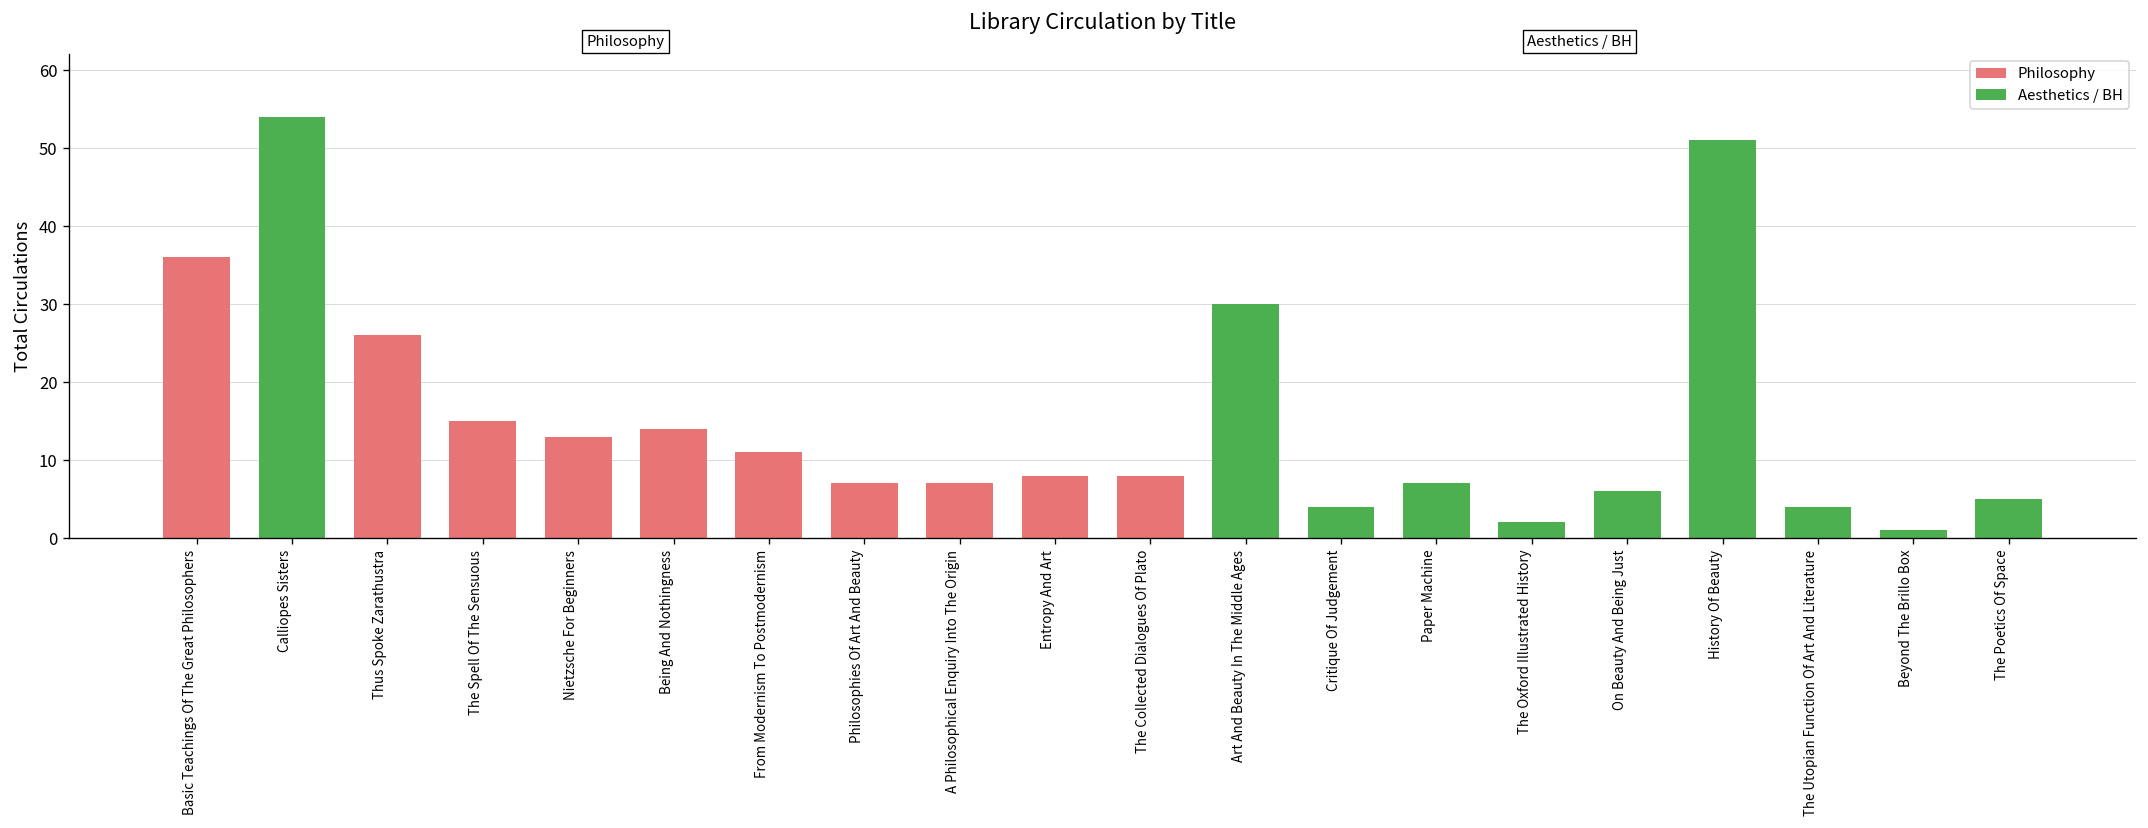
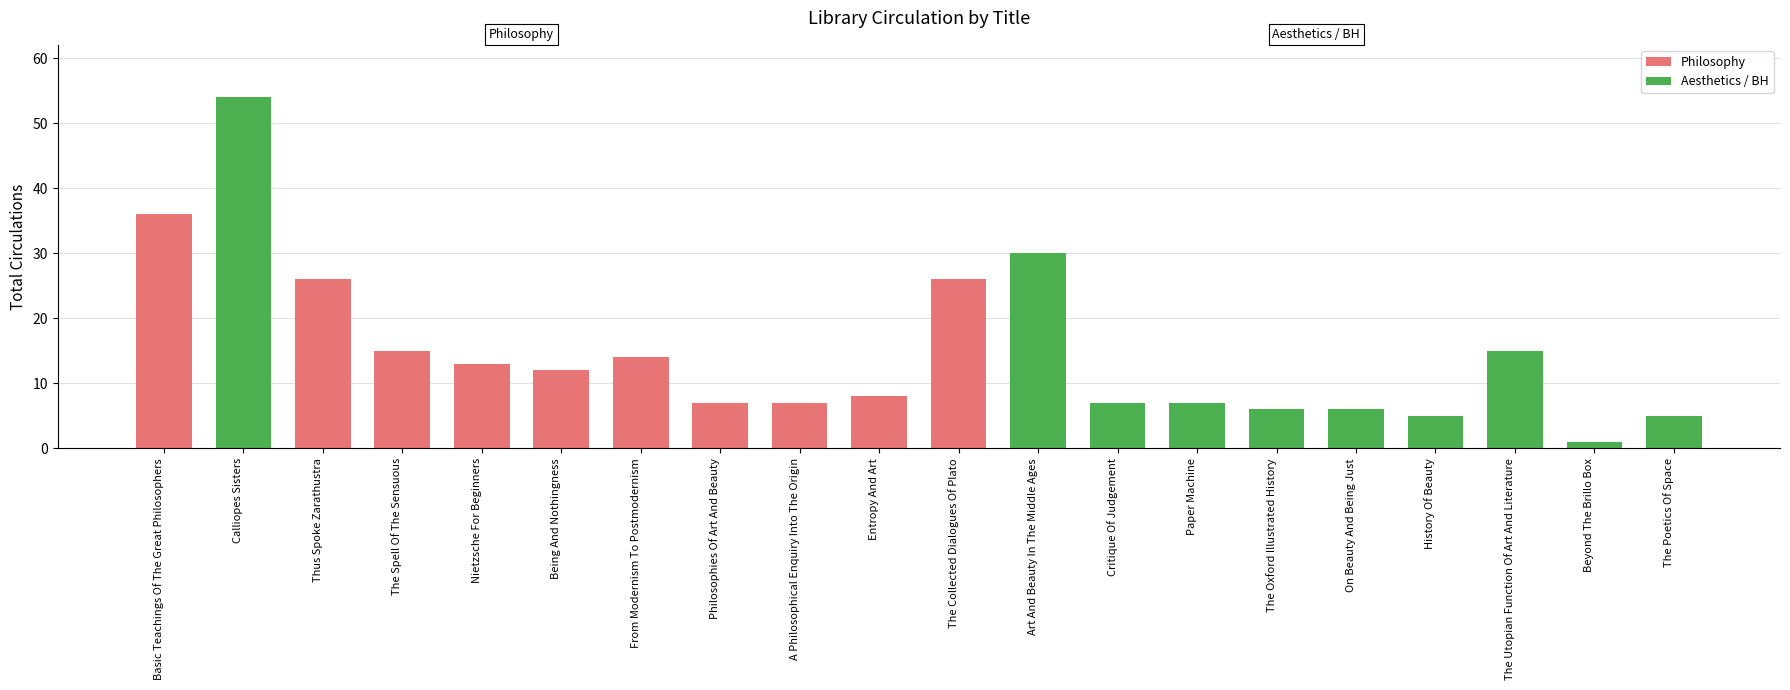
Philosophy, Being And Nothingness: 14 -> 12
Philosophy, From Modernism To Postmodernism: 11 -> 14
Philosophy, The Collected Dialogues Of Plato: 8 -> 26
Aesthetics / BH, Critique Of Judgement: 4 -> 7
Aesthetics / BH, The Oxford Illustrated History: 2 -> 6
Aesthetics / BH, History Of Beauty: 51 -> 5
Aesthetics / BH, The Utopian Function Of Art And Literature: 4 -> 15
